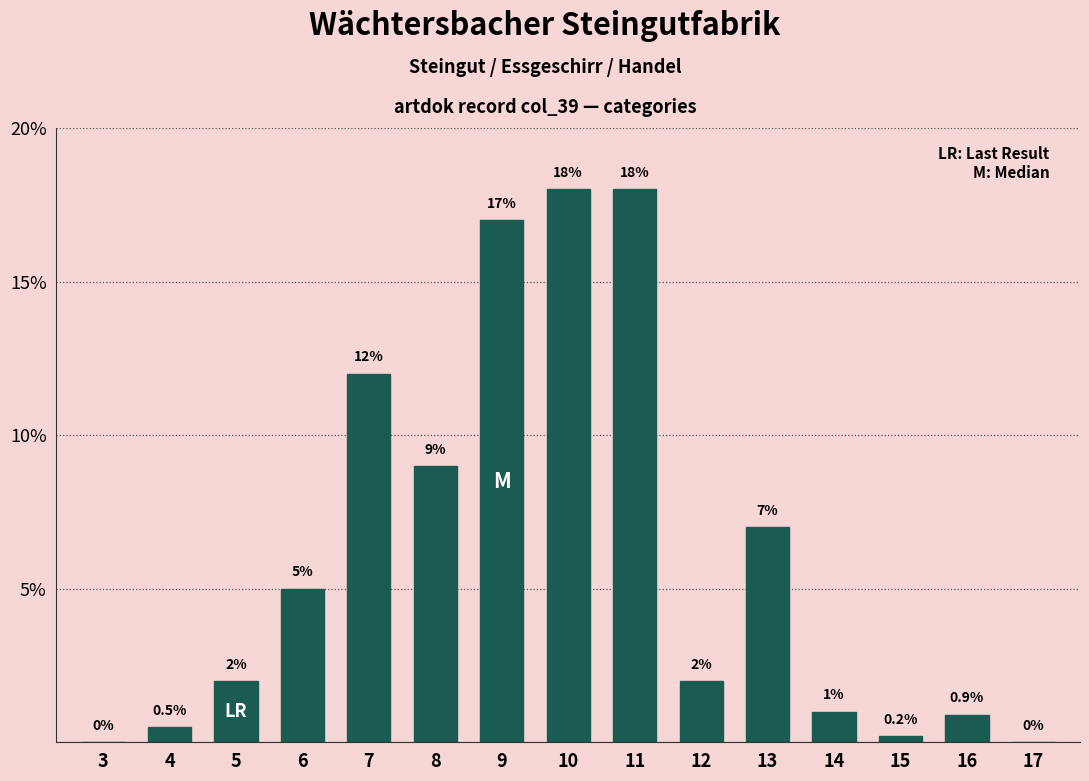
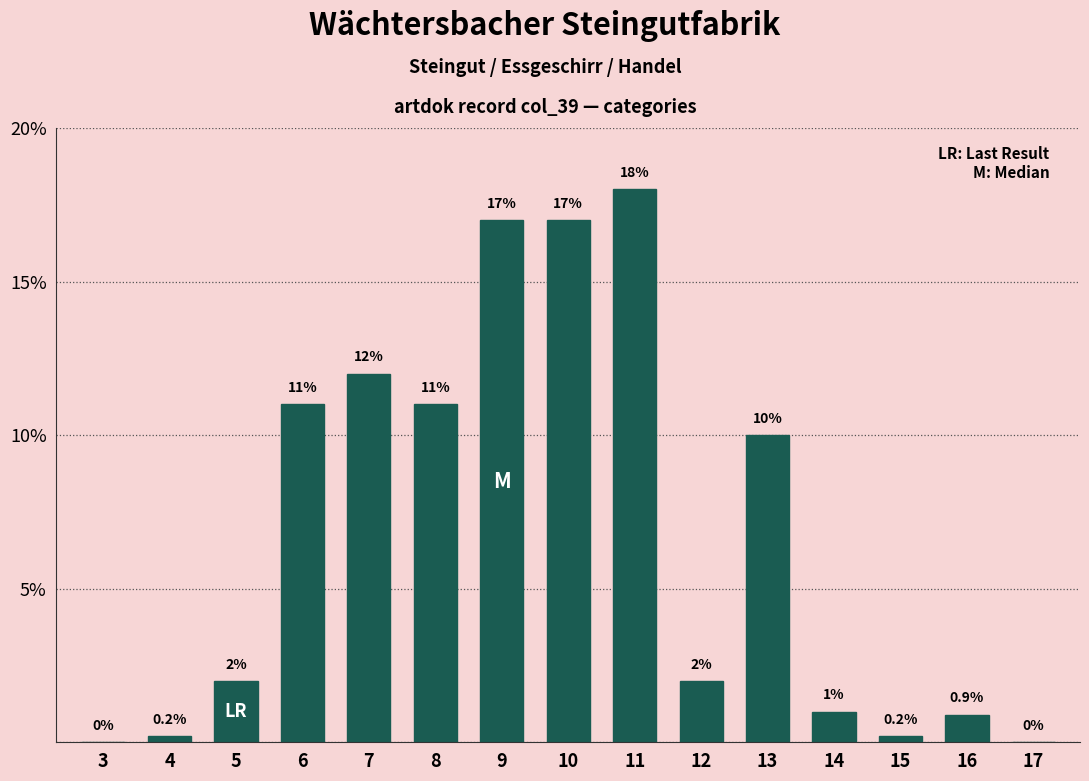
4: 0.5% -> 0.2%
6: 5% -> 11%
8: 9% -> 11%
10: 18% -> 17%
13: 7% -> 10%
